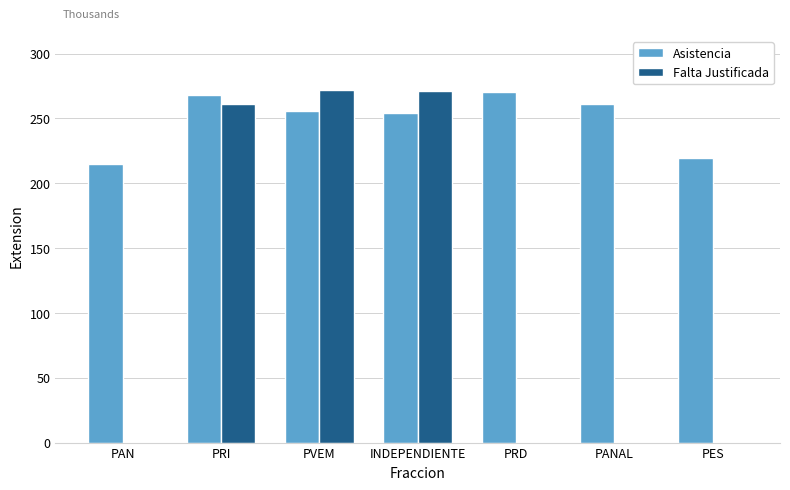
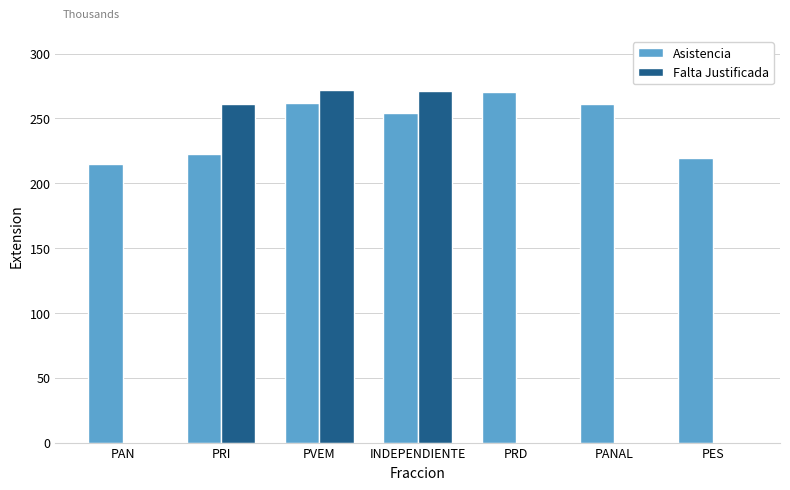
Asistencia, PRI: 268 -> 222
Asistencia, PVEM: 256 -> 262
